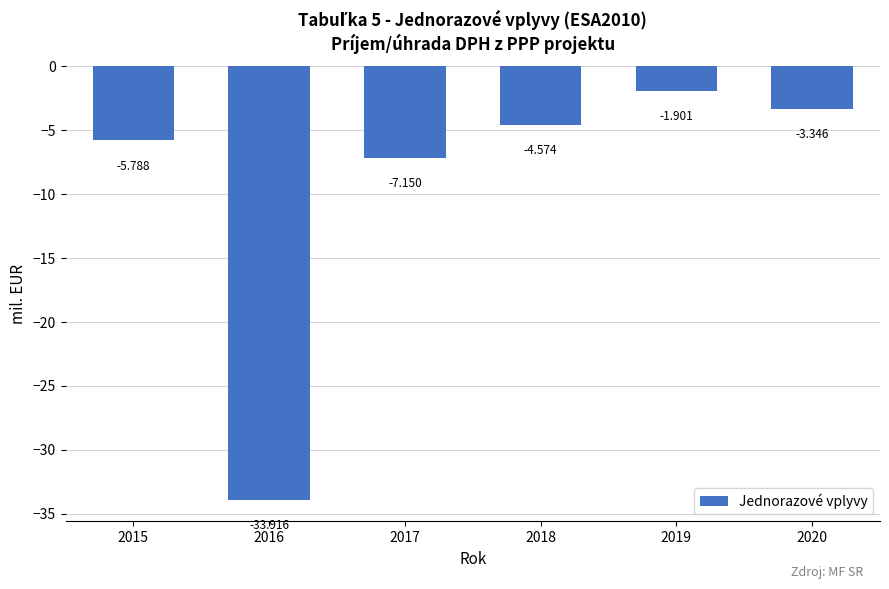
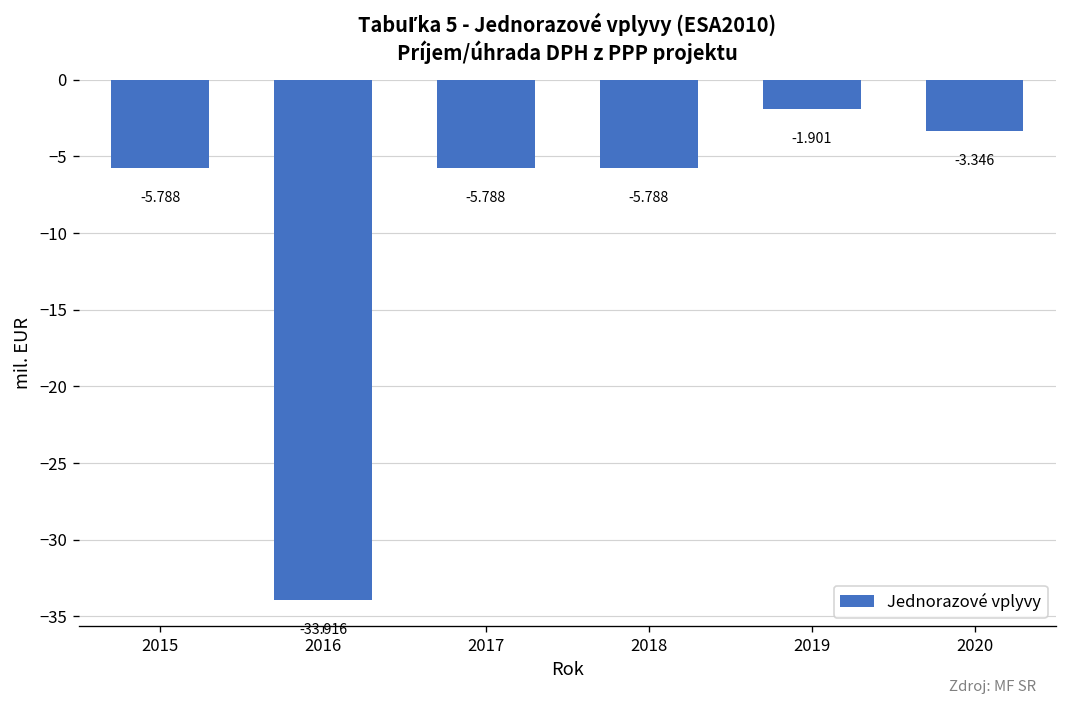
2017: -7.150 -> -5.788
2018: -4.574 -> -5.788
